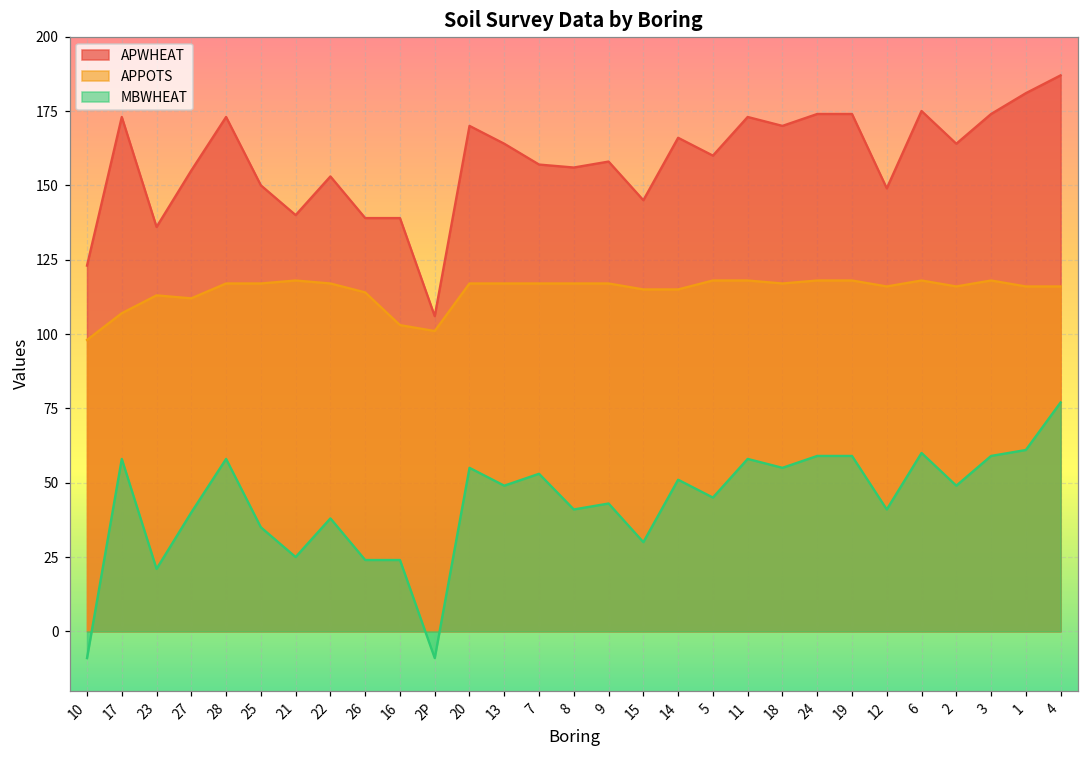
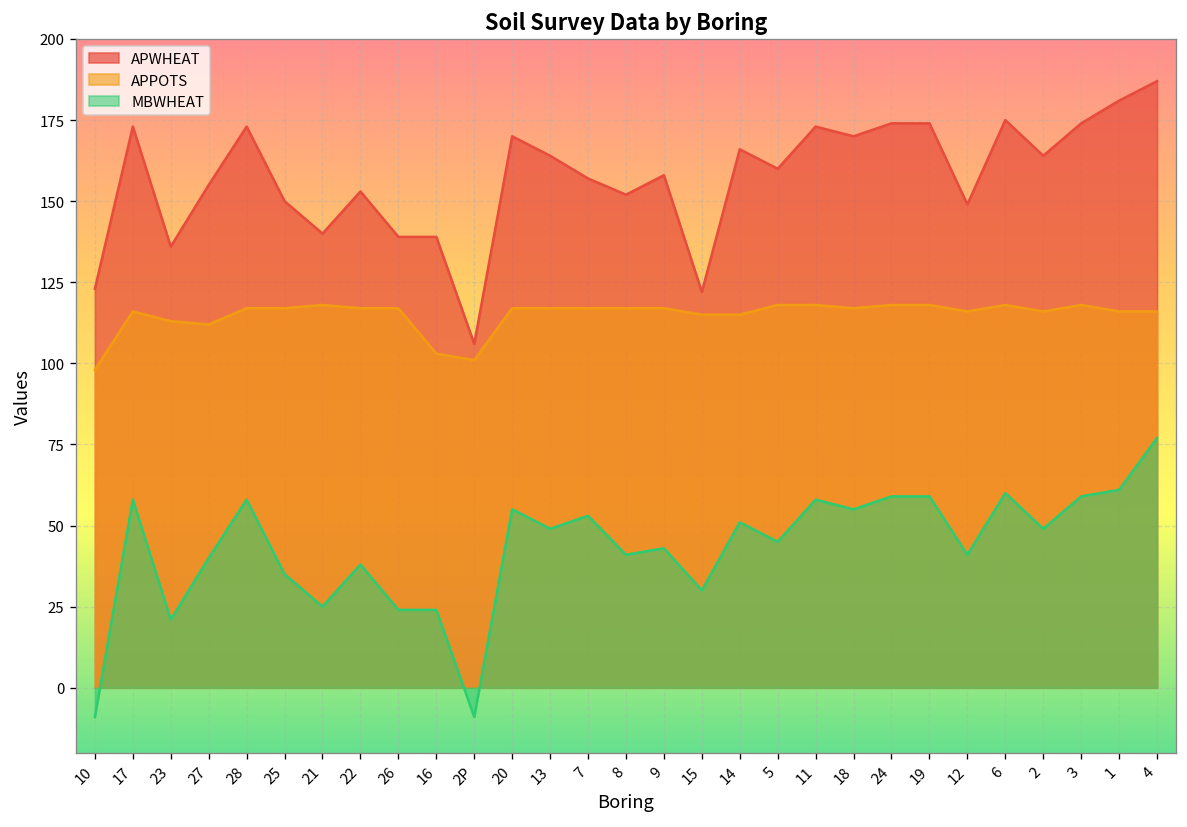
APPOTS, 17: 107 -> 116
APPOTS, 26: 114 -> 117
APWHEAT, 8: 156 -> 152
APWHEAT, 15: 145 -> 122
